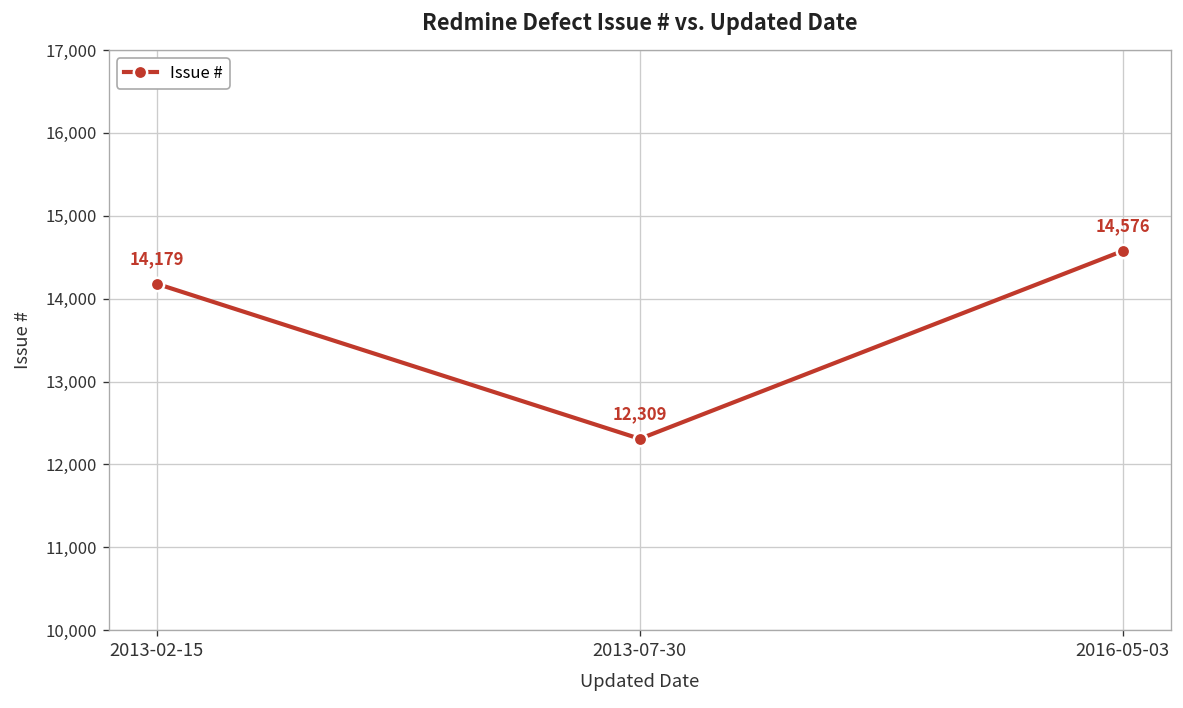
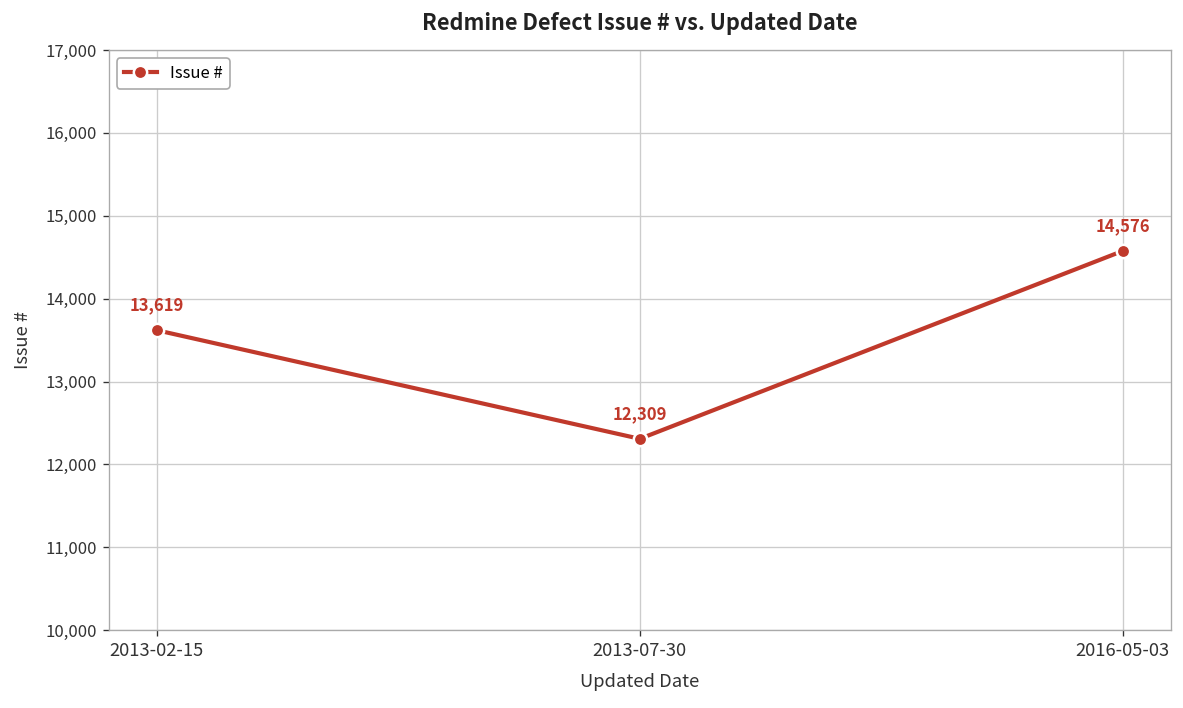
2013-02-15: 14,179 -> 13,619
